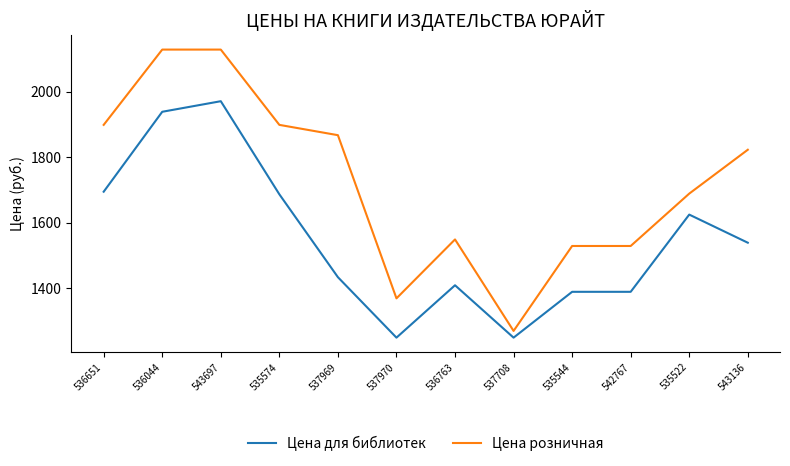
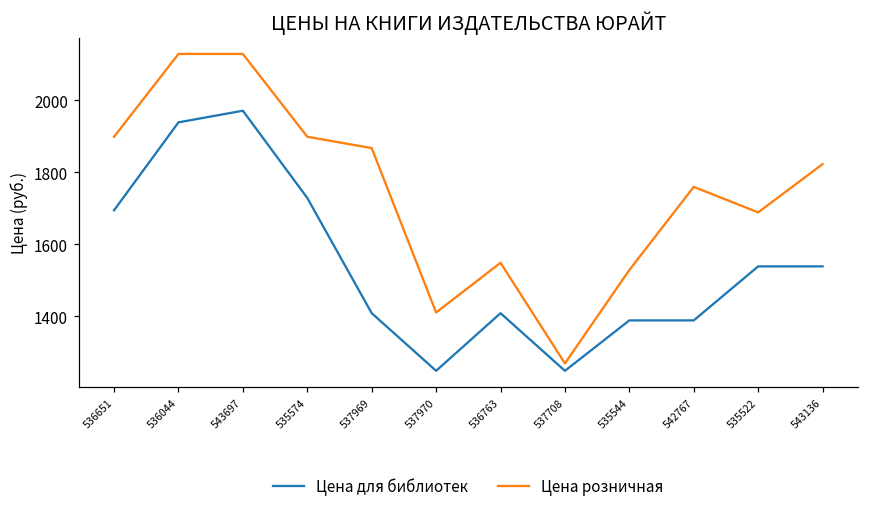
Цена для библиотек, 535574: 1690 -> 1730
Цена для библиотек, 537969: 1430 -> 1410
Цена розничная, 537970: 1370 -> 1410
Цена розничная, 542767: 1530 -> 1760
Цена для библиотек, 535522: 1620 -> 1540
